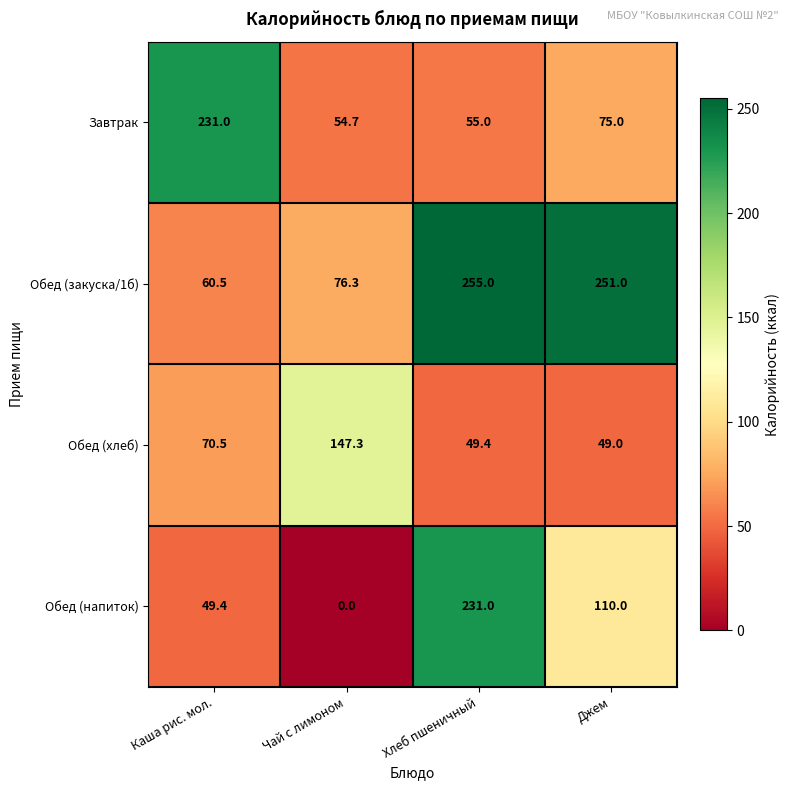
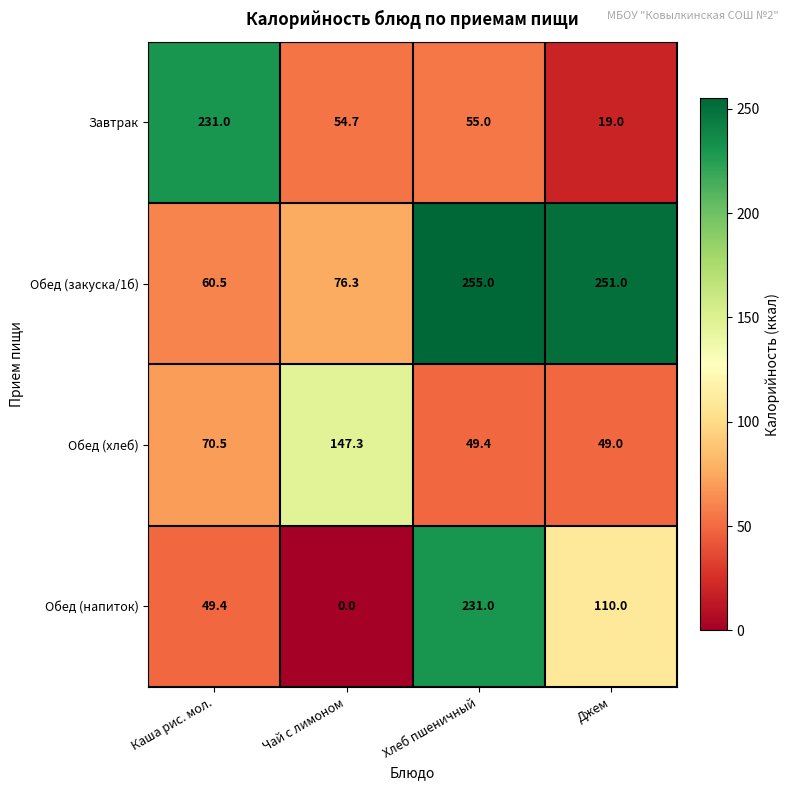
Завтрак, Джем: 75.0 -> 19.0
